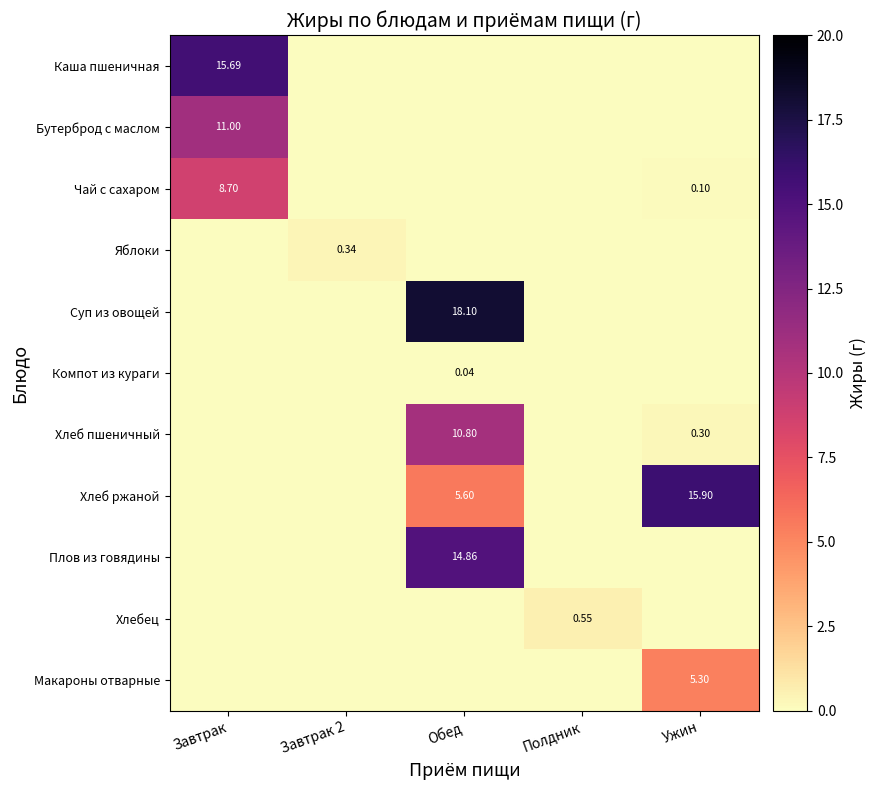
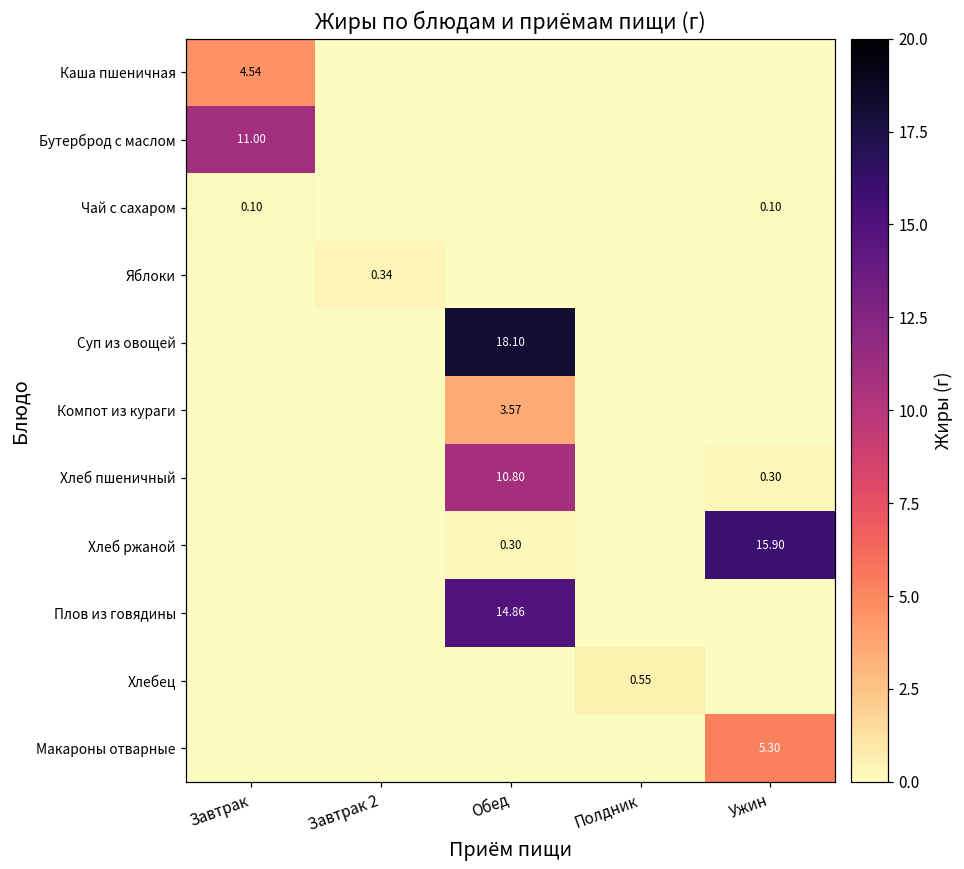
Каша пшеничная, Завтрак: 15.69 -> 4.54
Чай с сахаром, Завтрак: 8.70 -> 0.10
Компот из кураги, Обед: 0.04 -> 3.57
Хлеб ржаной, Обед: 5.60 -> 0.30
